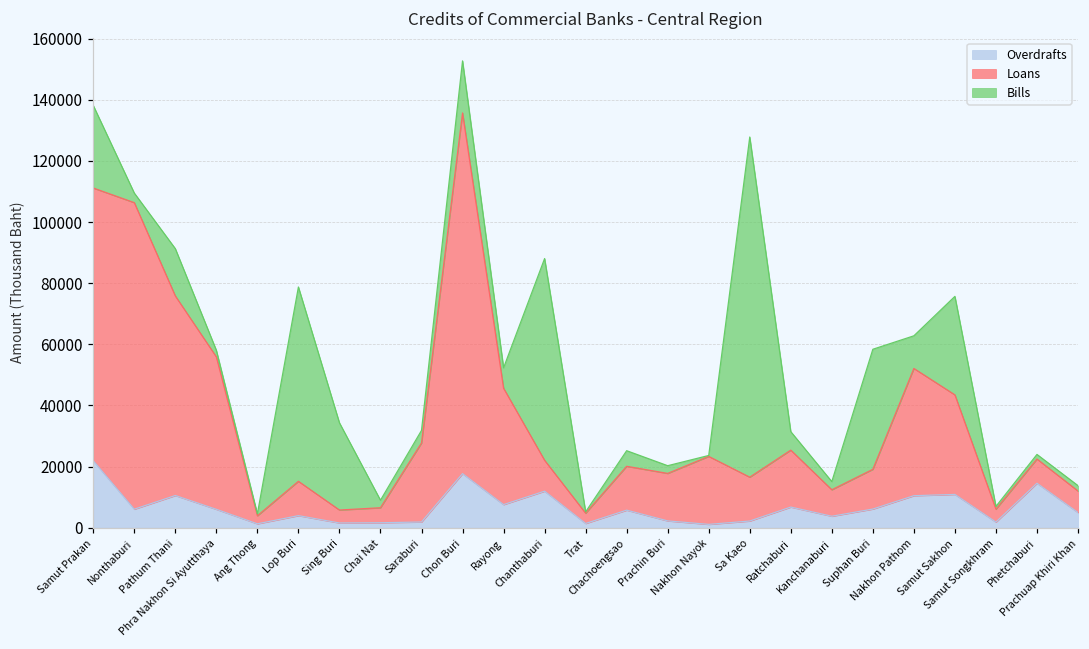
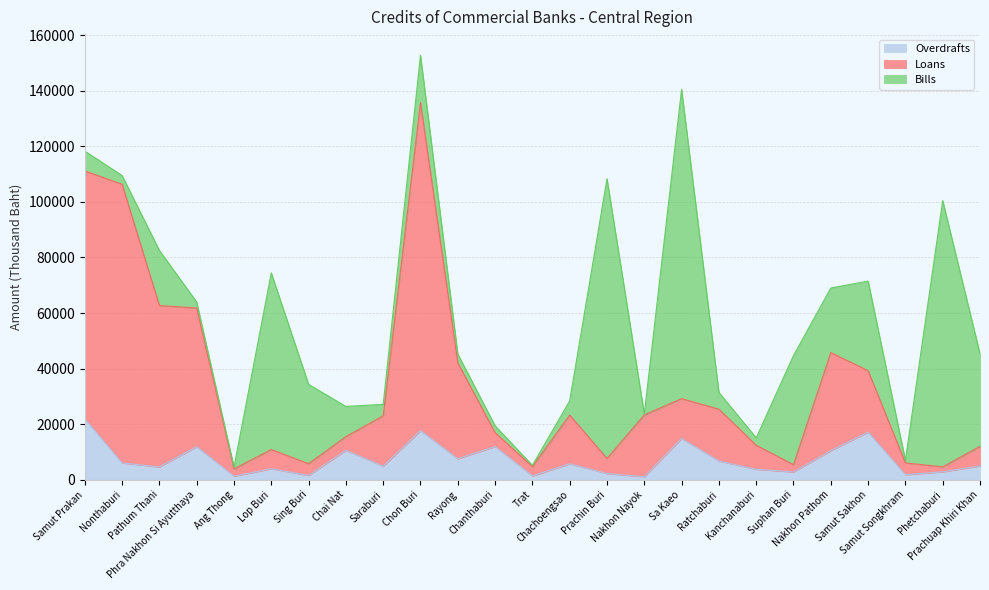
Bills, Samut Prakan: 27000 -> 7000
Overdrafts, Pathum Thani: 11000 -> 5000
Loans, Pathum Thani: 65000 -> 58000
Bills, Pathum Thani: 15000 -> 20000
Overdrafts, Phra Nakhon Si Ayutthaya: 6000 -> 12000
Loans, Lop Buri: 11000 -> 7000
Overdrafts, Chai Nat: 2000 -> 11000
Bills, Chai Nat: 2000 -> 11000
Overdrafts, Saraburi: 2000 -> 5000
Loans, Saraburi: 26000 -> 18000
Loans, Rayong: 38000 -> 35000
Bills, Rayong: 7000 -> 3000
Loans, Chanthaburi: 10000 -> 5000
Bills, Chanthaburi: 66000 -> 2000
Loans, Chachoengsao: 14000 -> 18000
Loans, Prachin Buri: 16000 -> 5000
Bills, Prachin Buri: 3000 -> 101000
Overdrafts, Sa Kaeo: 2000 -> 15000
Overdrafts, Suphan Buri: 6000 -> 3000
Loans, Suphan Buri: 13000 -> 3000
Loans, Nakhon Pathom: 42000 -> 35000
Bills, Nakhon Pathom: 11000 -> 23000
Overdrafts, Samut Sakhon: 11000 -> 17000
Loans, Samut Sakhon: 33000 -> 22000
Overdrafts, Phetchaburi: 15000 -> 3000
Loans, Phetchaburi: 8000 -> 2000
Bills, Phetchaburi: 2000 -> 96000
Bills, Prachuap Khiri Khan: 2000 -> 33000
